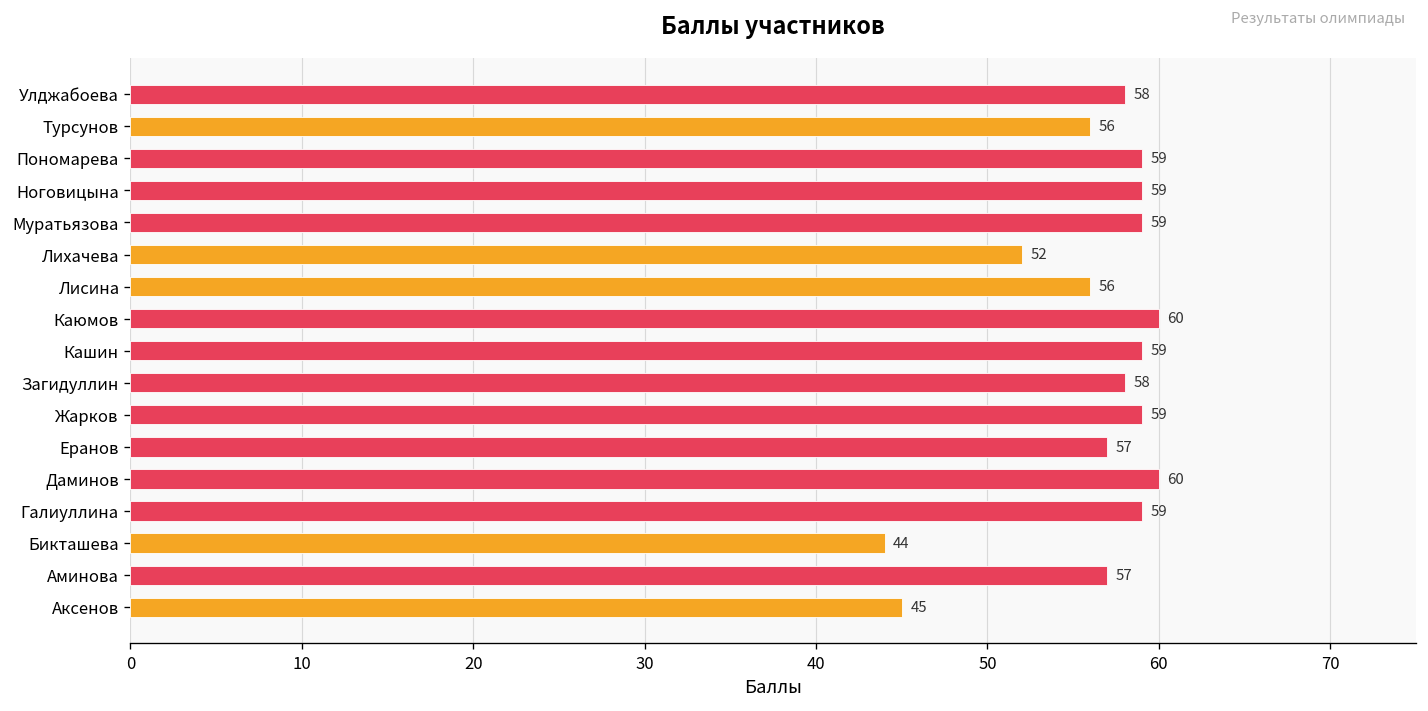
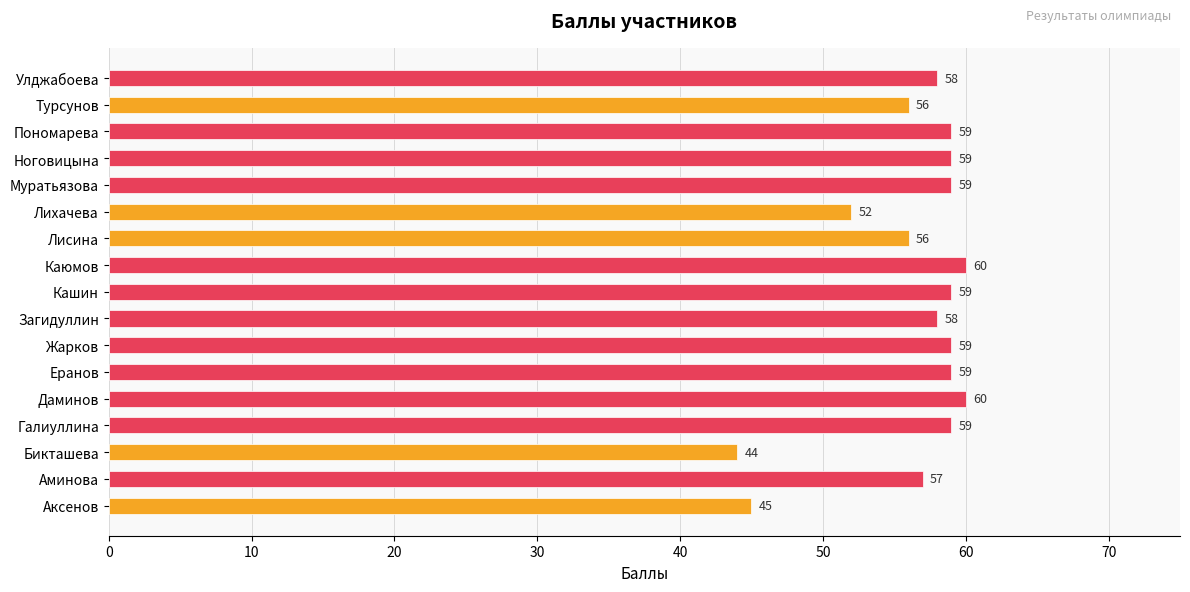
Еранов: 57 -> 59
